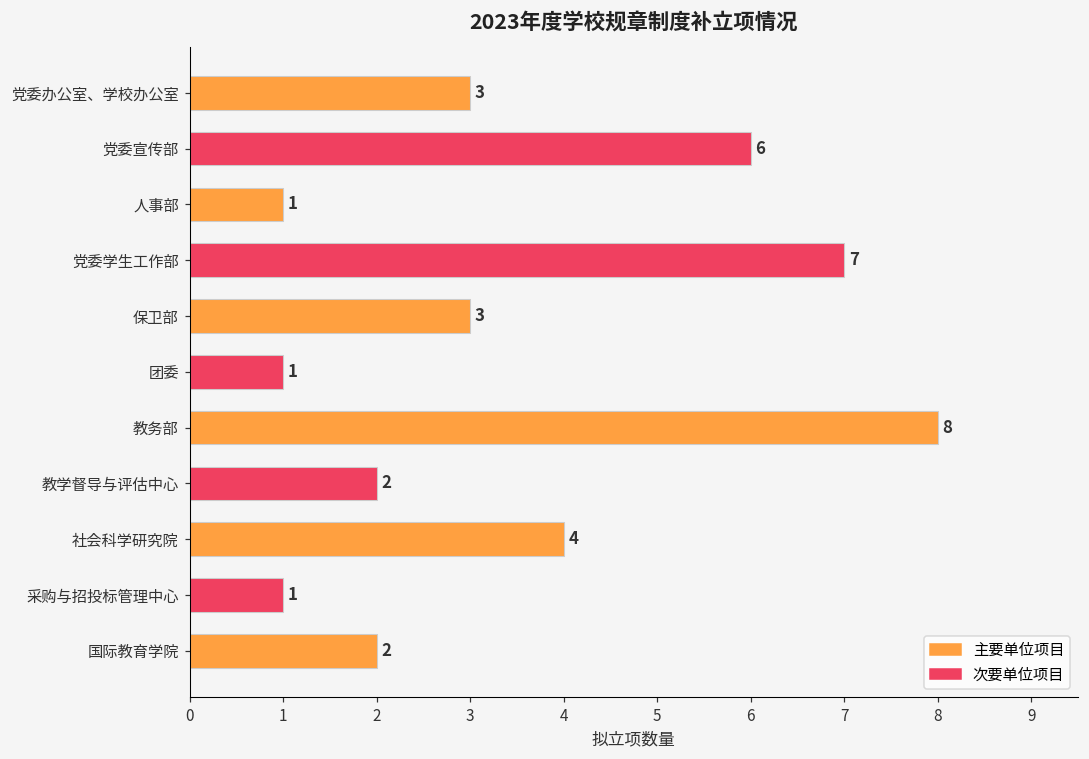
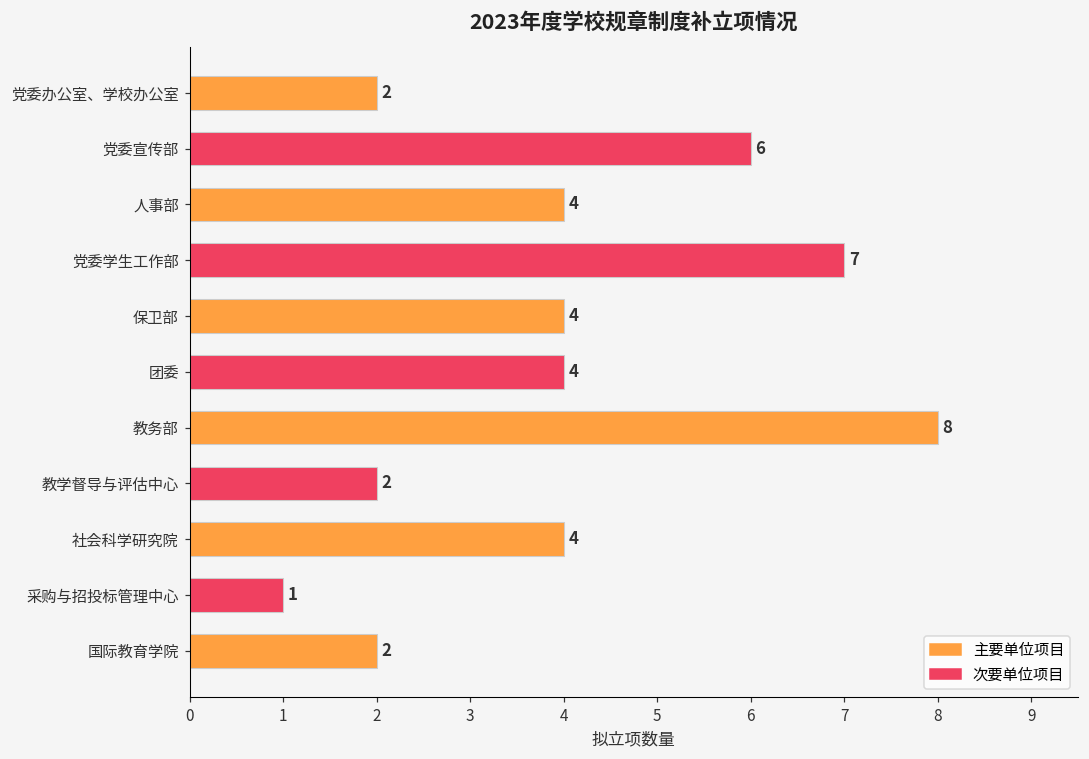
党委办公室、学校办公室: 3 -> 2
人事部: 1 -> 4
保卫部: 3 -> 4
团委: 1 -> 4
